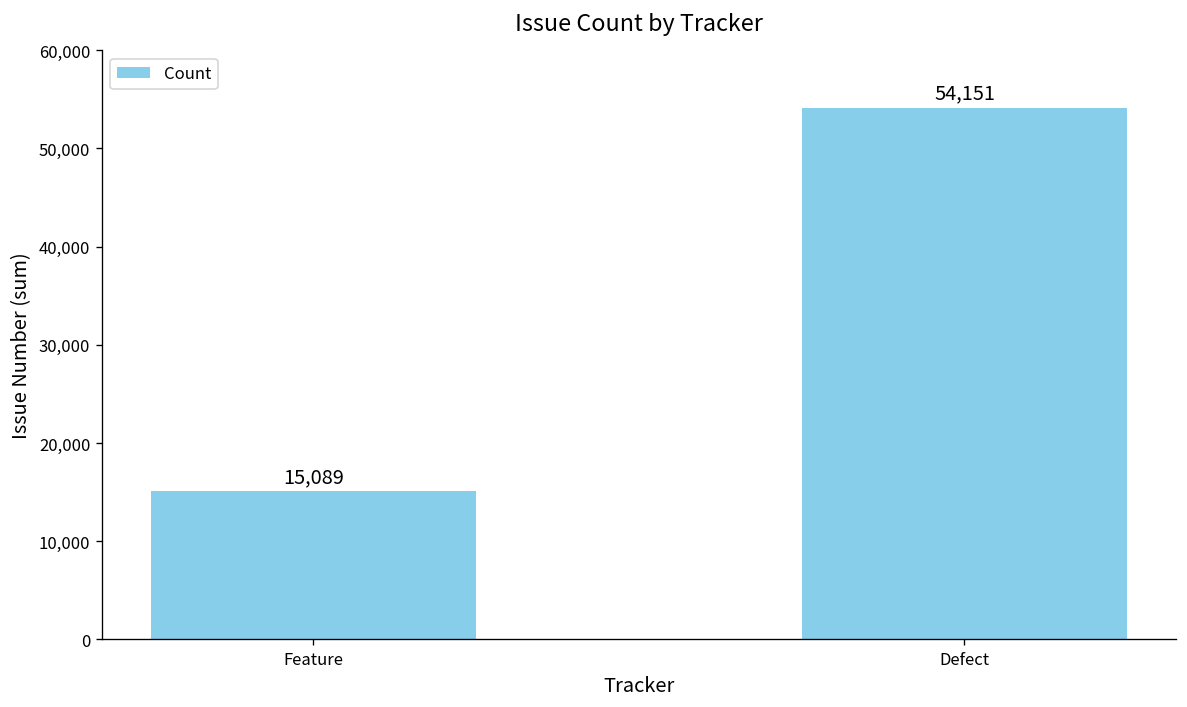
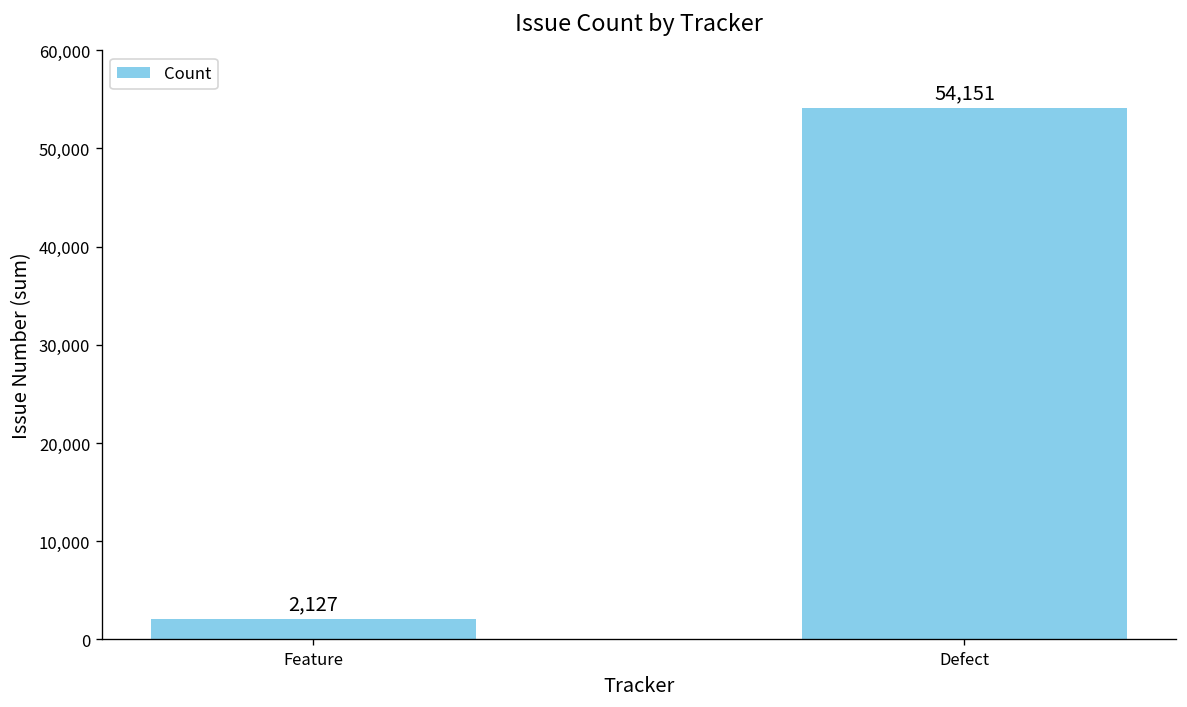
Feature: 15,089 -> 2,127
